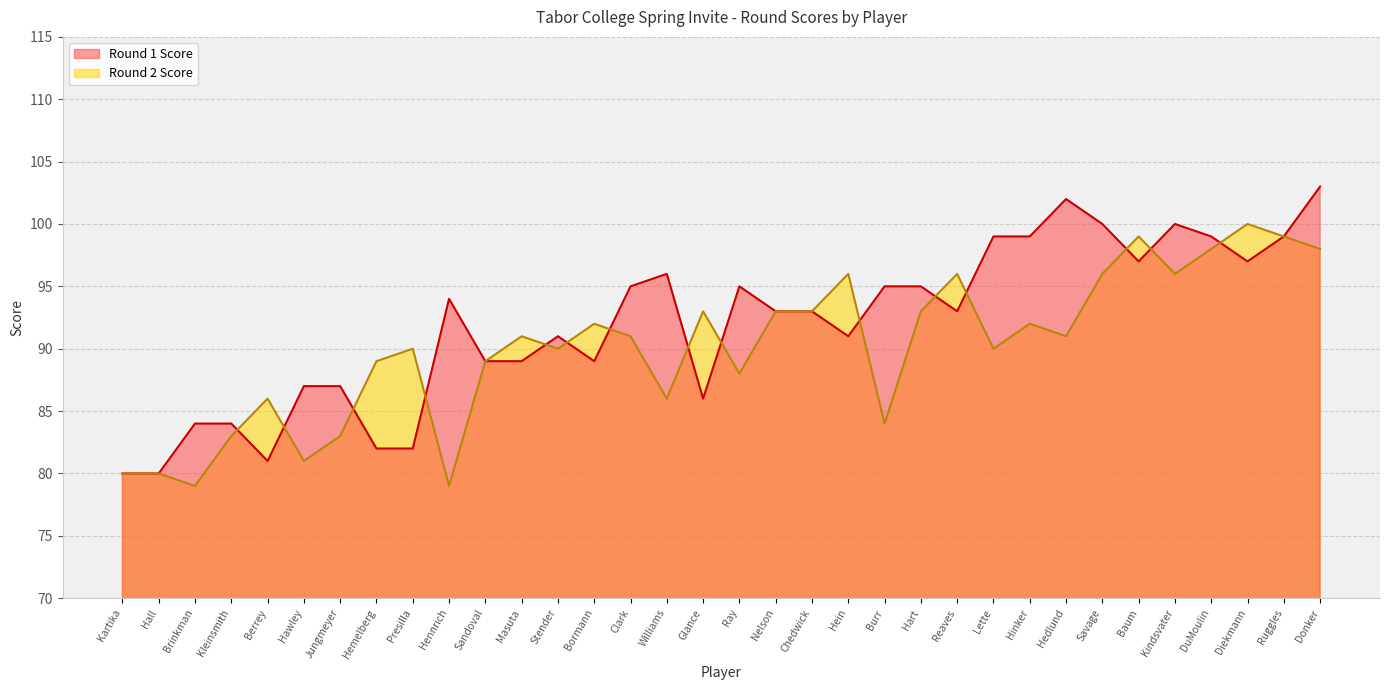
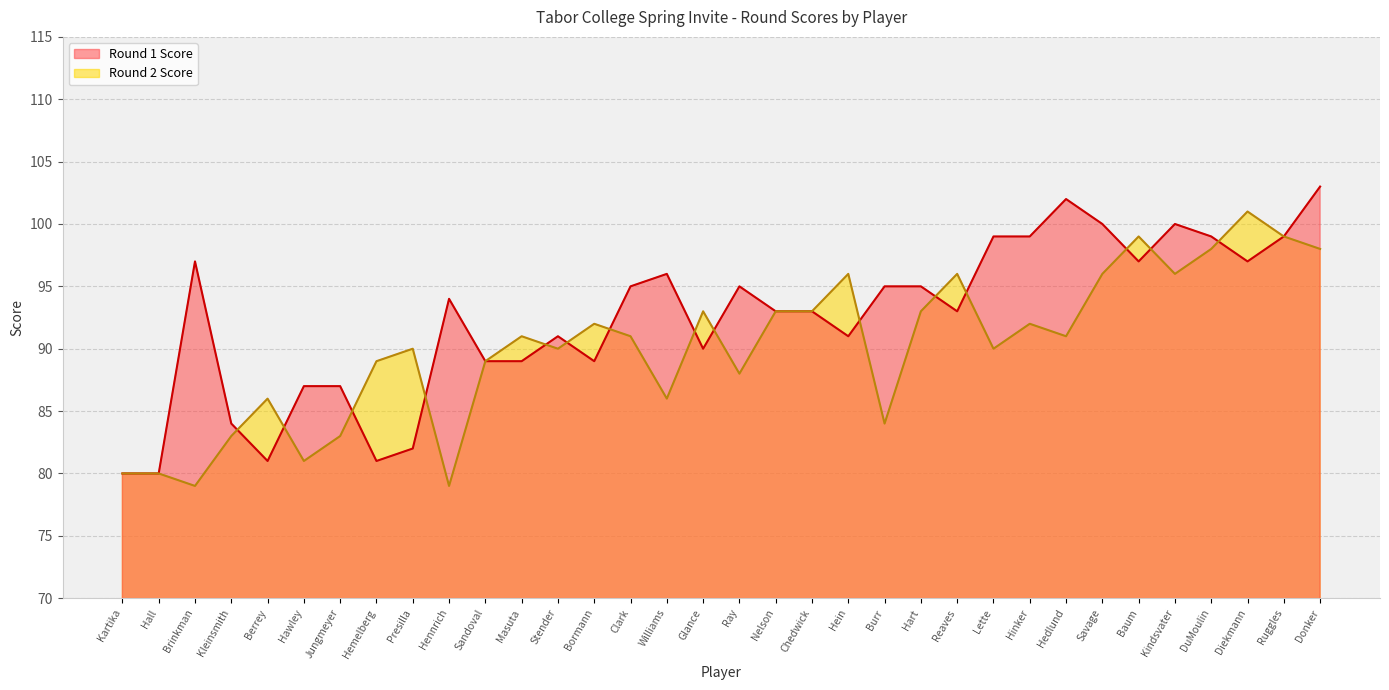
Round 1 Score, Brinkman: 84 -> 97
Round 1 Score, Hemelberg: 82 -> 81
Round 1 Score, Glance: 86 -> 90
Round 2 Score, Diekmann: 100 -> 101
